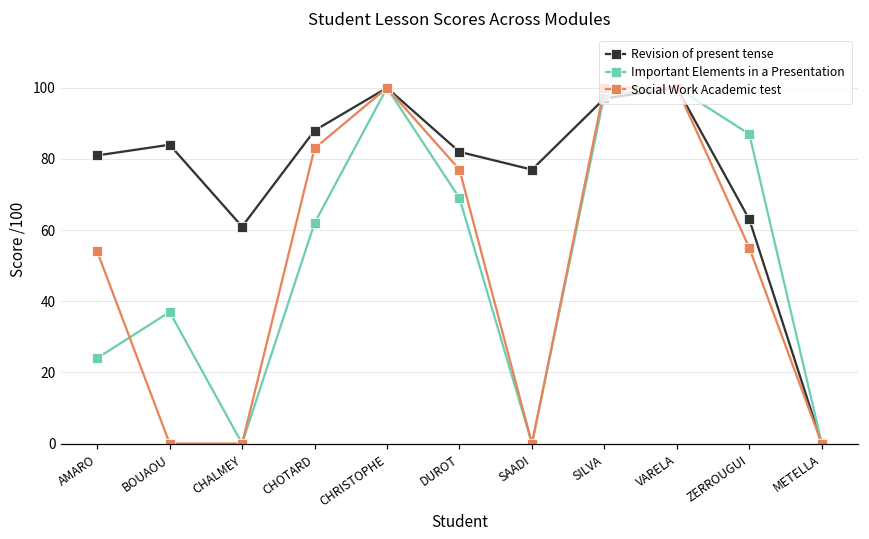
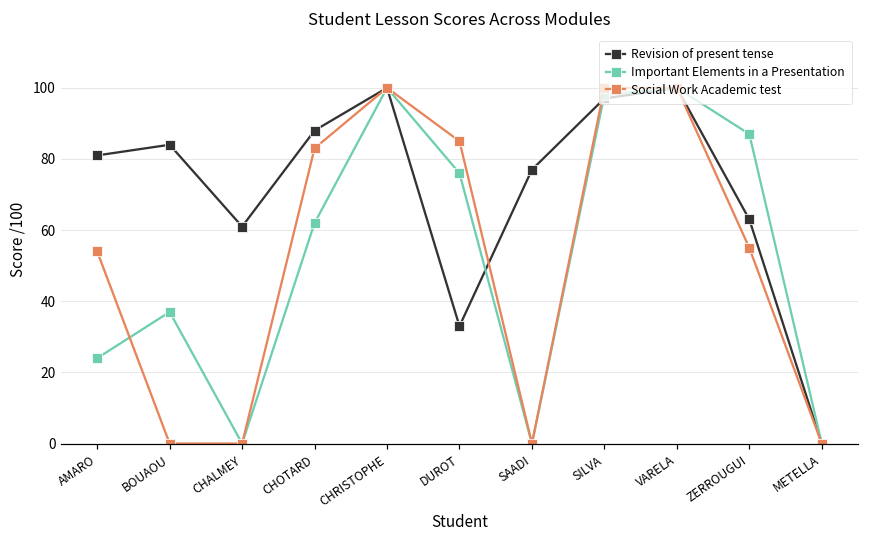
Revision of present tense, DUROT: 82 -> 33
Important Elements in a Presentation, DUROT: 69 -> 76
Social Work Academic test, DUROT: 77 -> 85
